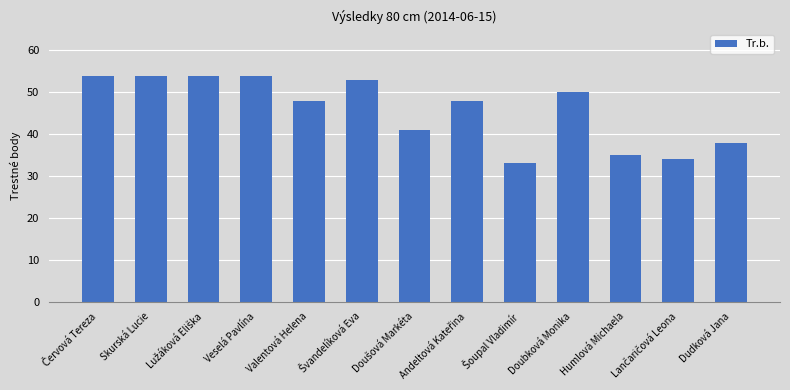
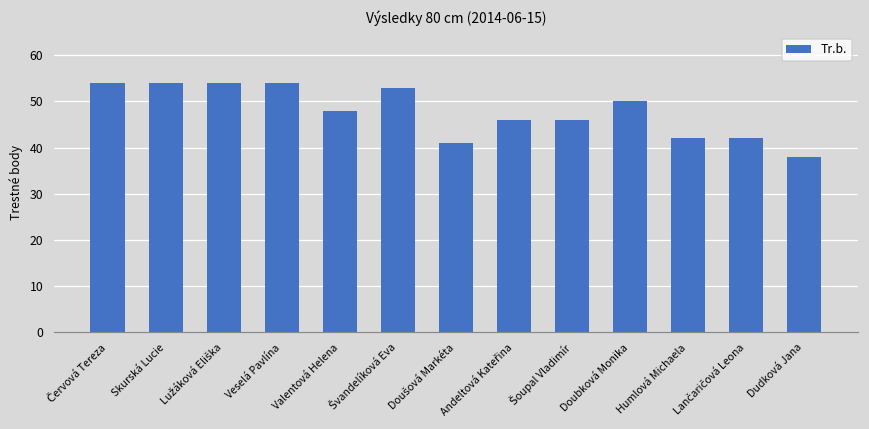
Andeltová Kateřina: 48 -> 46
Šoupal Vladimír: 33 -> 46
Humlová Michaela: 35 -> 42
Lančaričová Leona: 34 -> 42
